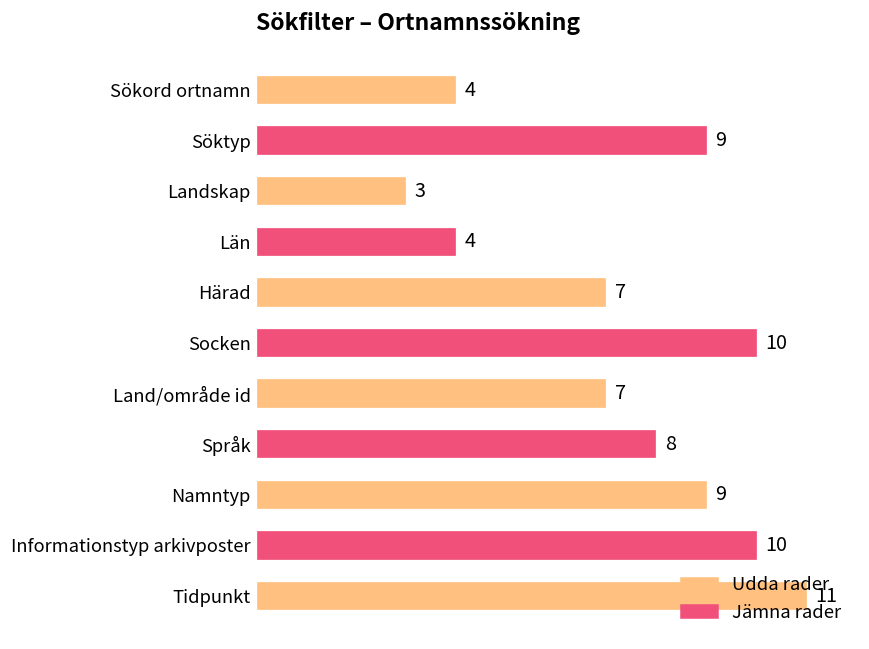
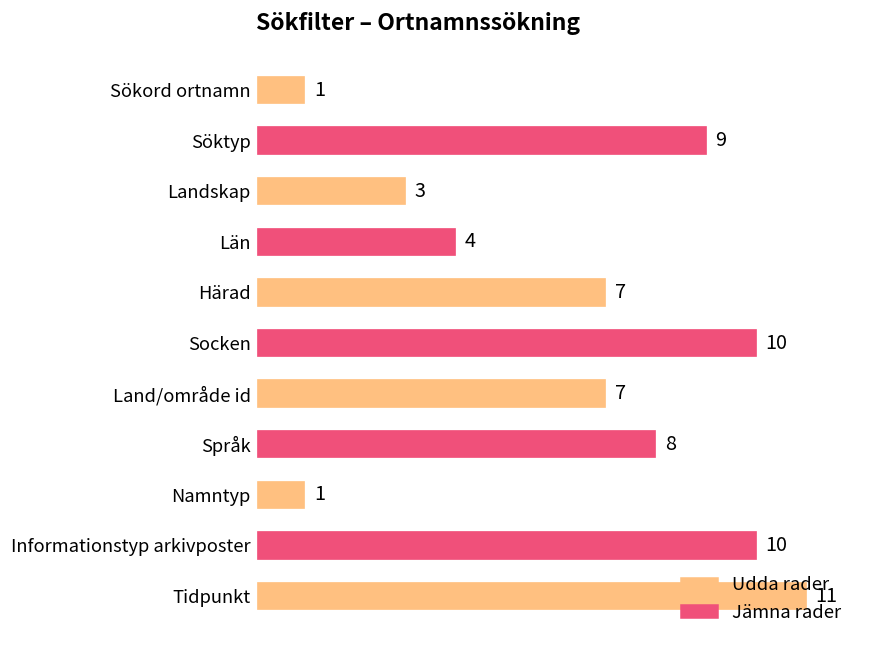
Sökord ortnamn: 4 -> 1
Namntyp: 9 -> 1
